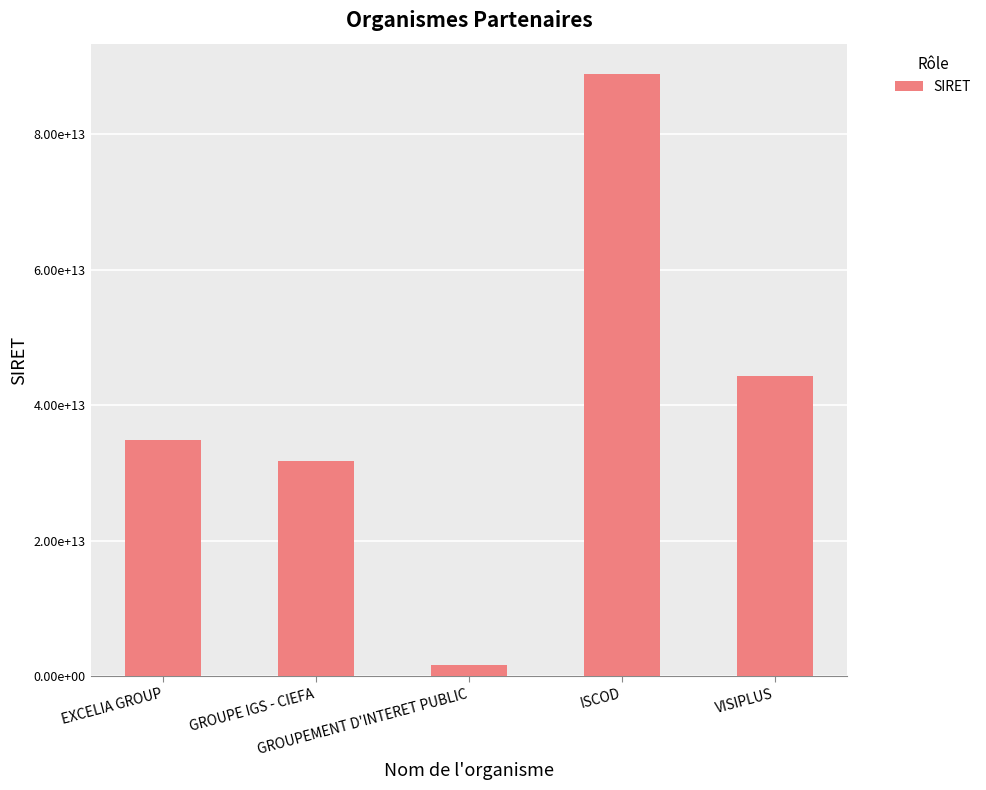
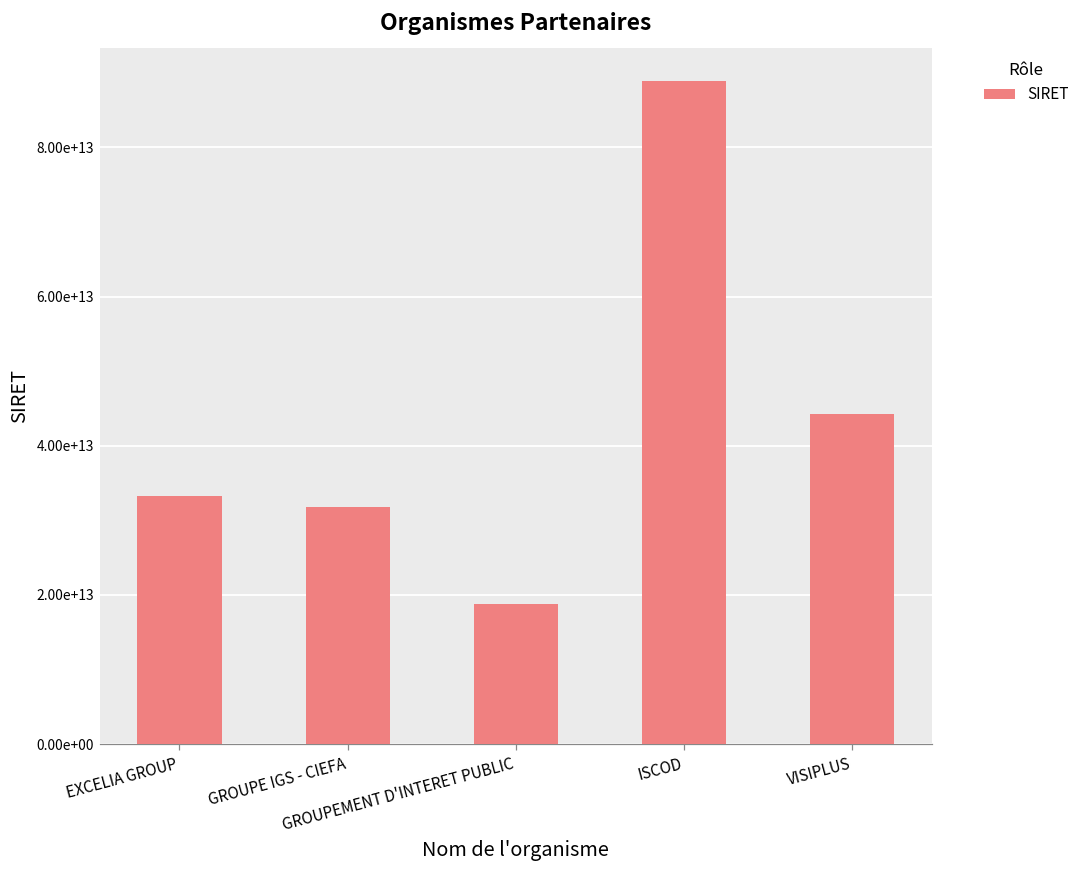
EXCELIA GROUP: 35000000000000 -> 33000000000000
GROUPEMENT D'INTERET PUBLIC: 2000000000000 -> 19000000000000
